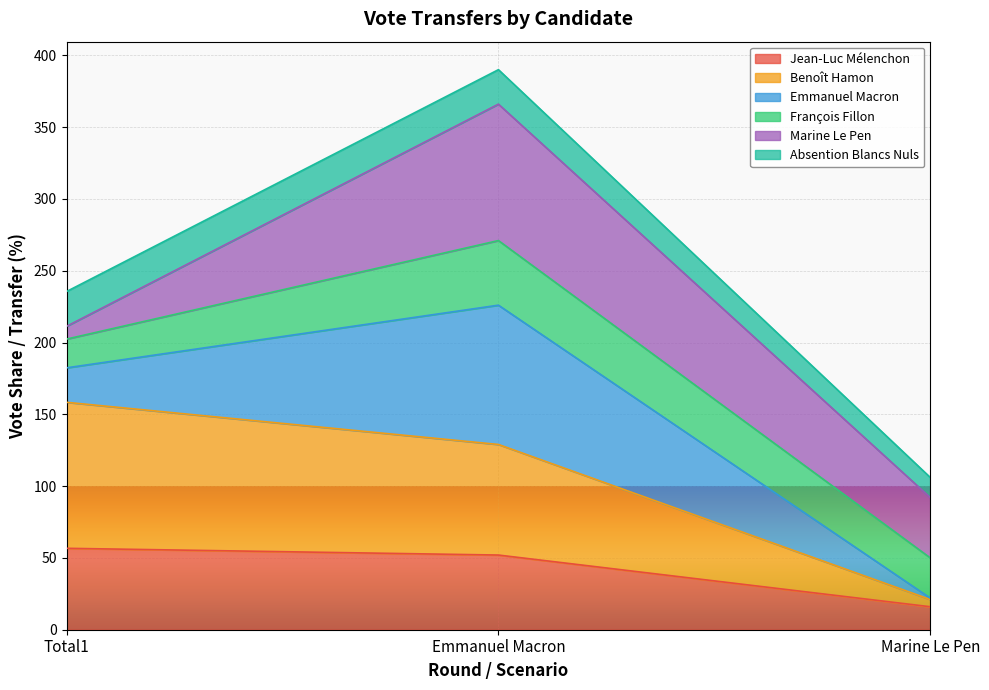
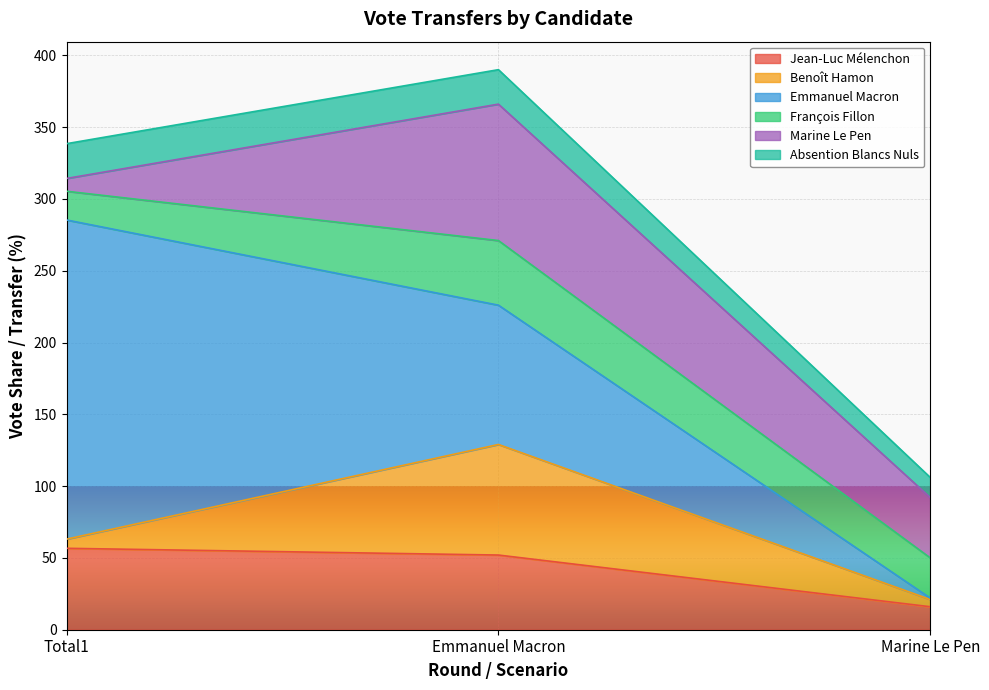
Benoît Hamon, Total1: 102 -> 6
Emmanuel Macron, Total1: 24 -> 222
